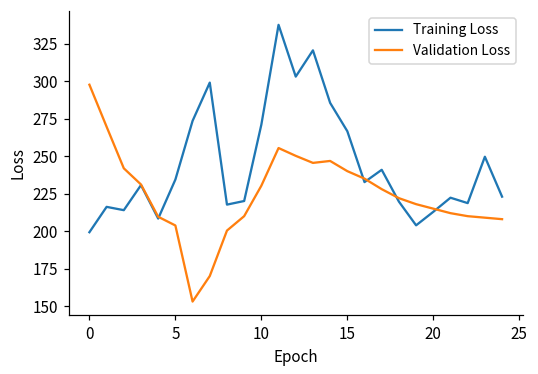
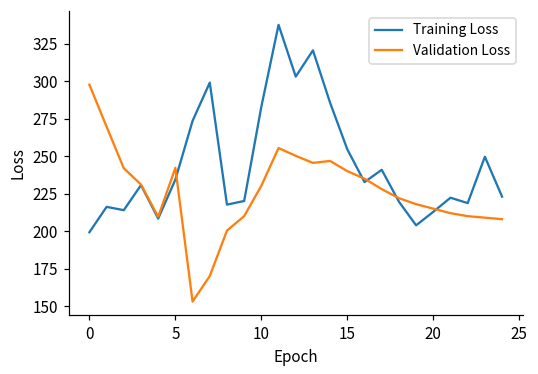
Validation Loss, 5: 204 -> 242
Training Loss, 10: 271 -> 283
Training Loss, 15: 267 -> 255
